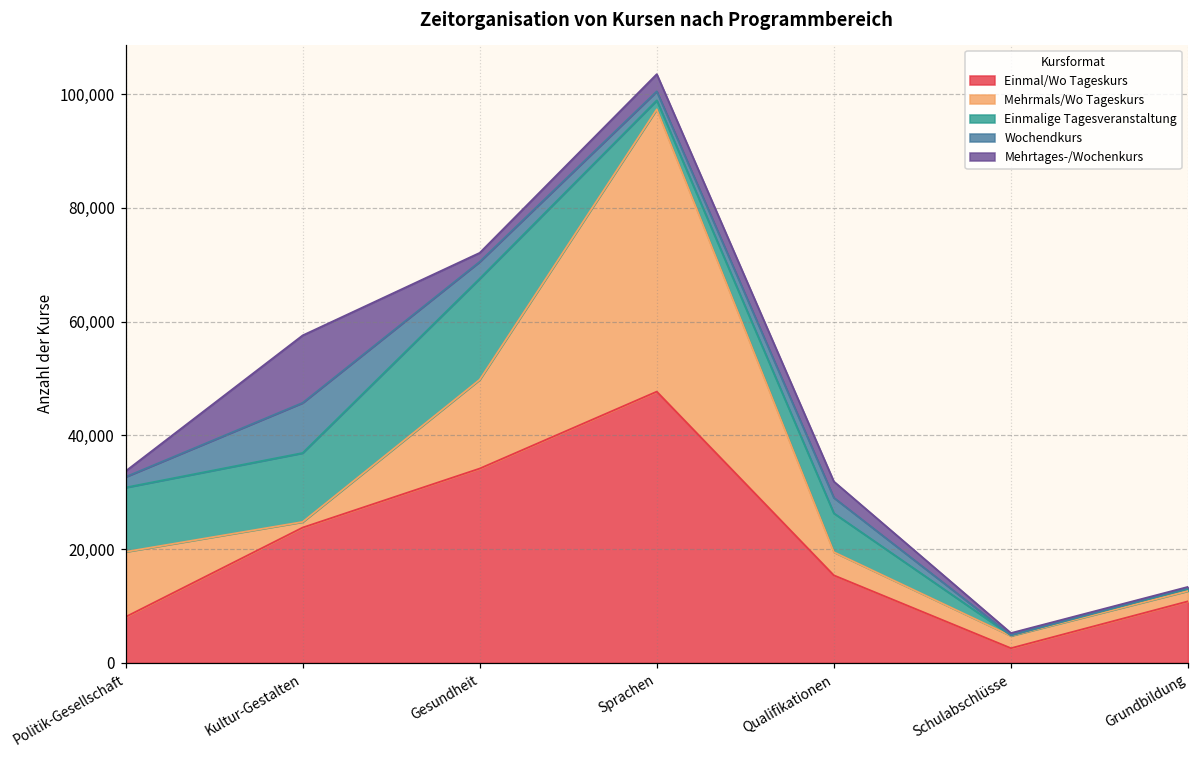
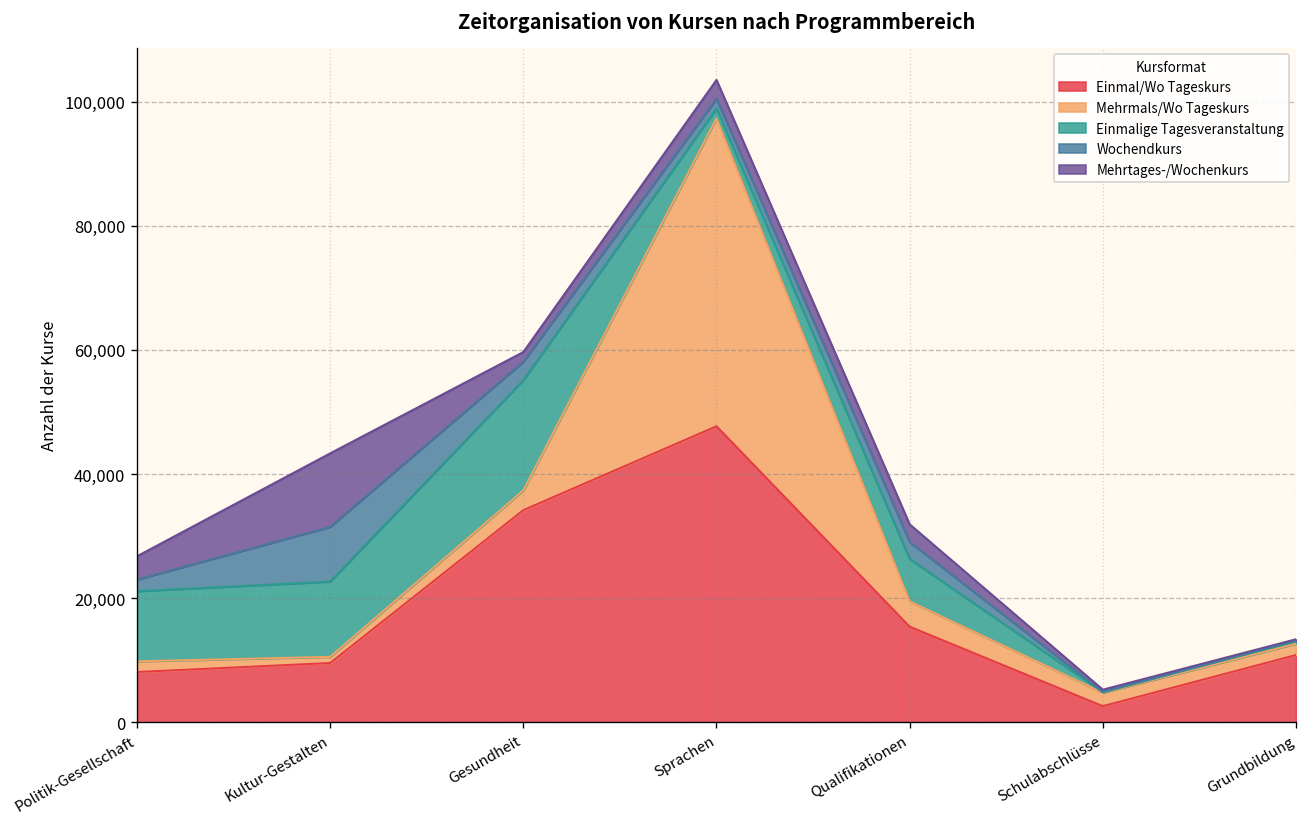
Mehrmals/Wo Tageskurs, Politik-Gesellschaft: 11,000 -> 2,000
Mehrtages-/Wochenkurs, Politik-Gesellschaft: 1,000 -> 4,000
Einmal/Wo Tageskurs, Kultur-Gestalten: 24,000 -> 10,000
Mehrmals/Wo Tageskurs, Gesundheit: 16,000 -> 3,000
